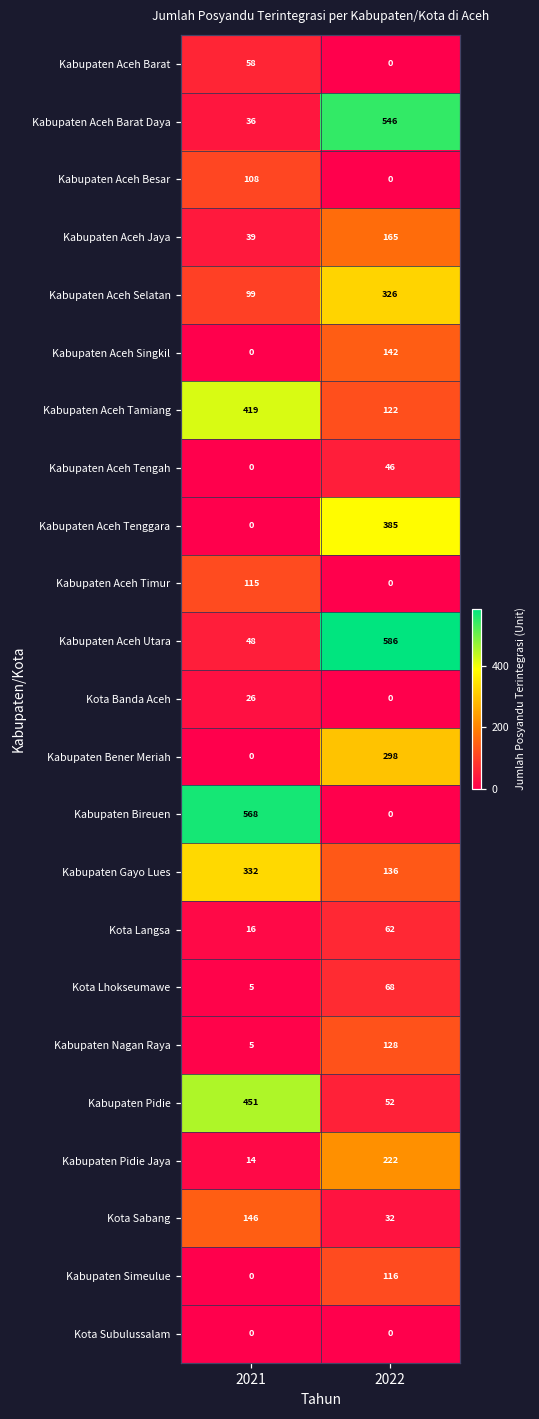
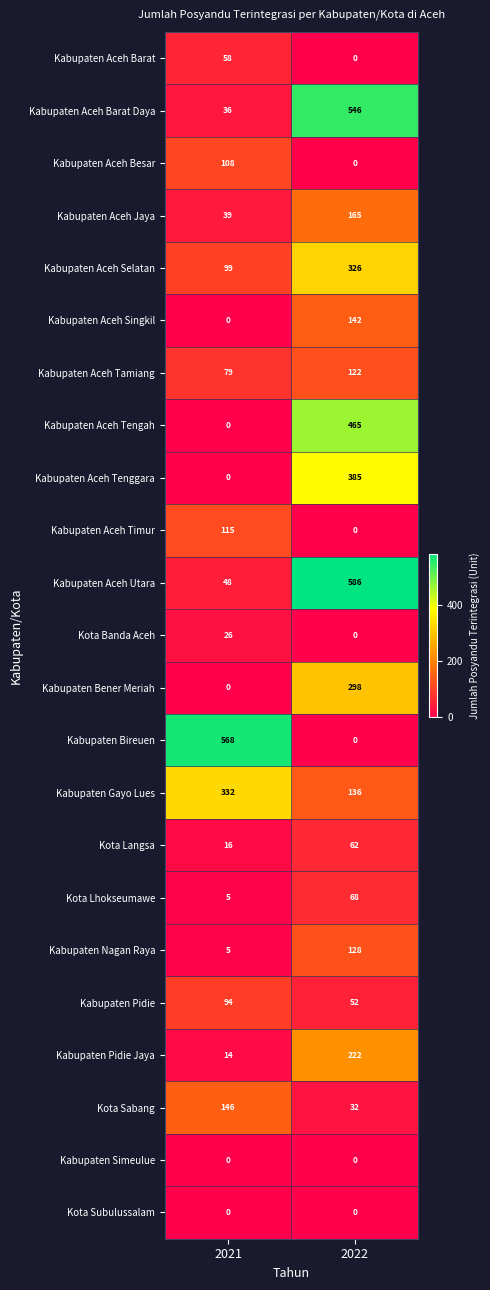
Kabupaten Aceh Tamiang, 2021: 419 -> 79
Kabupaten Aceh Tengah, 2022: 46 -> 465
Kabupaten Pidie, 2021: 451 -> 94
Kabupaten Simeulue, 2022: 116 -> 0
